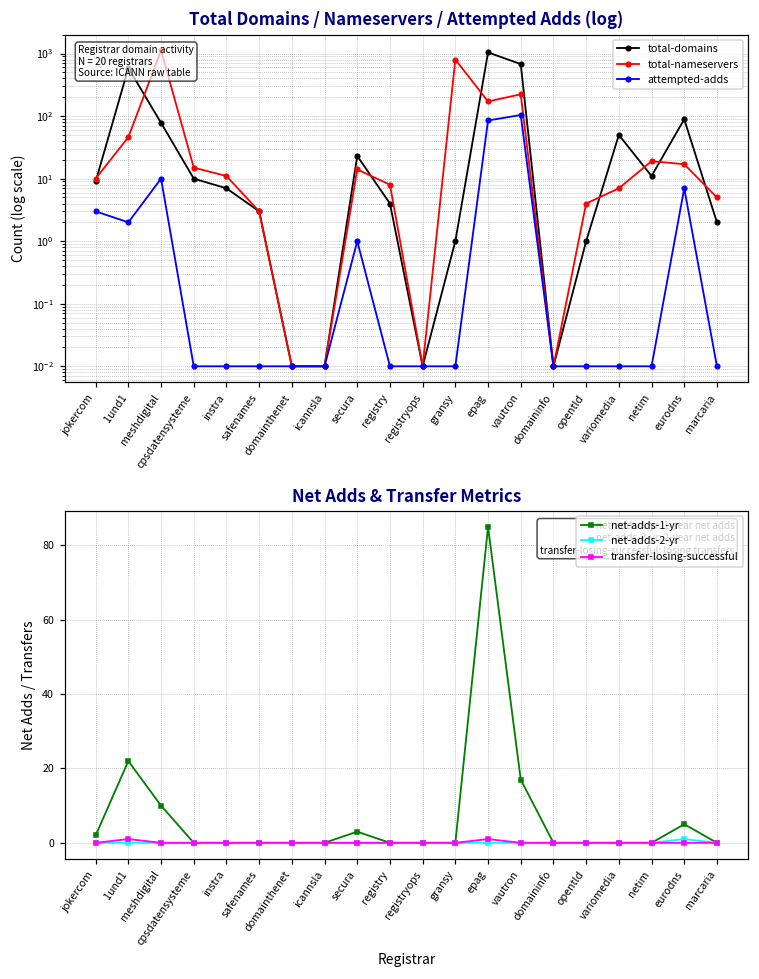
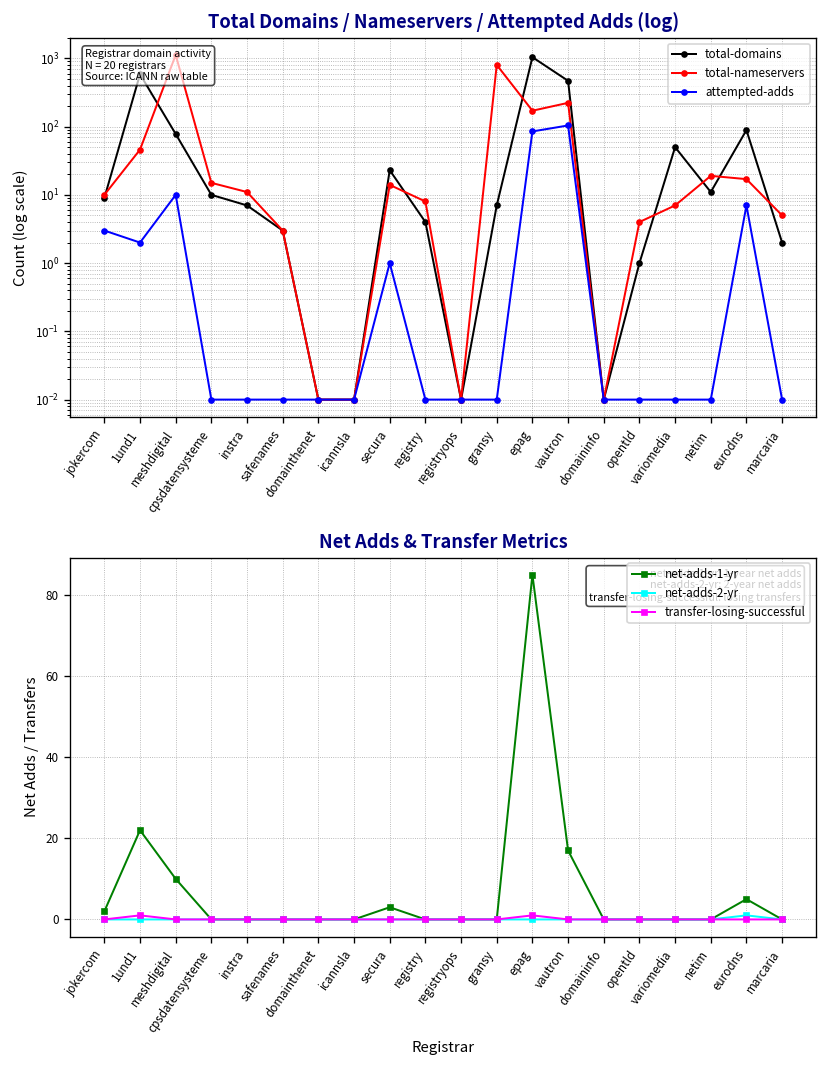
Total Domains / Nameservers / Attempted Adds (log), total-domains, gransy: 1 -> 7
Total Domains / Nameservers / Attempted Adds (log), total-domains, vautron: 700 -> 500
